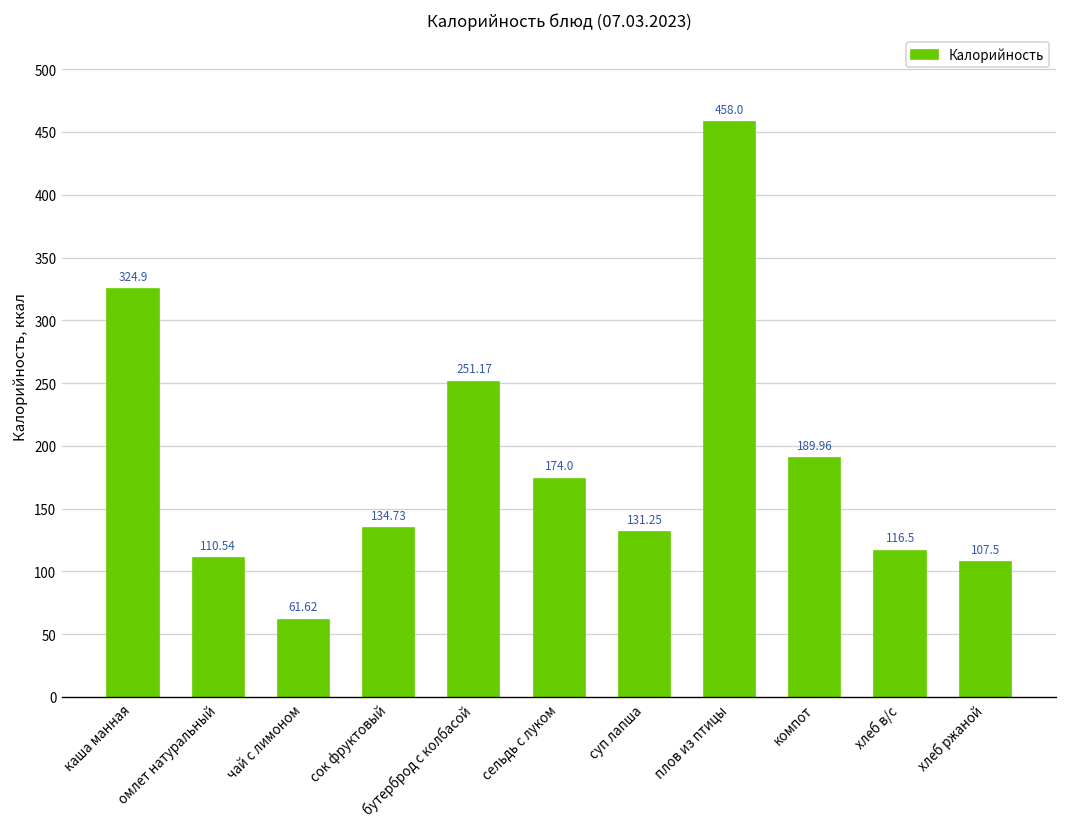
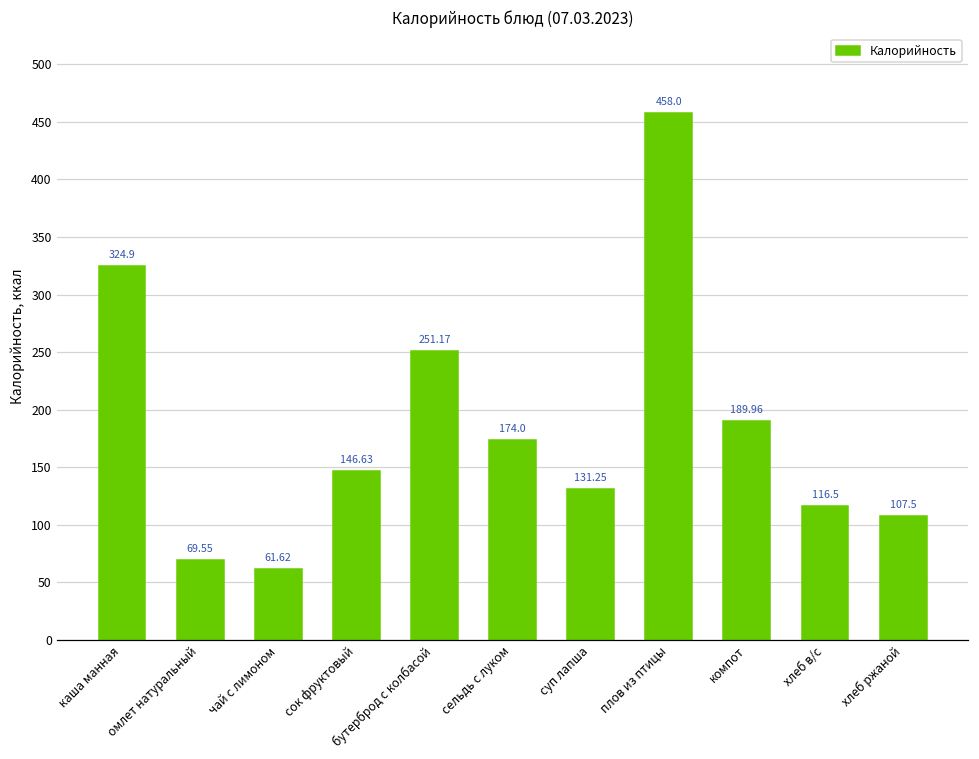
омлет натуральный: 110.54 -> 69.55
сок фруктовый: 134.73 -> 146.63
